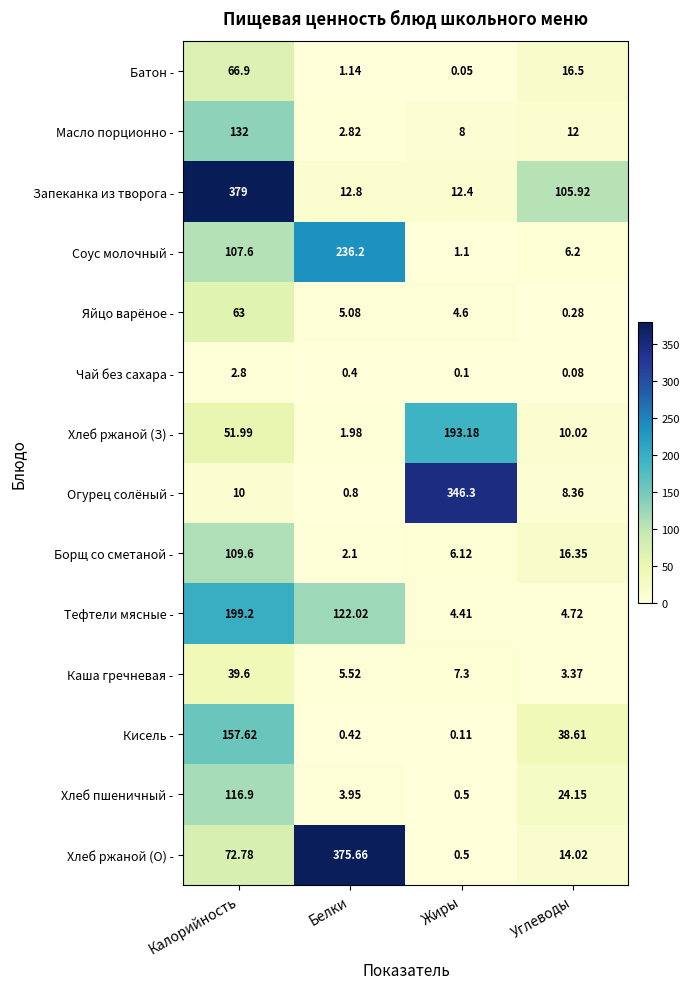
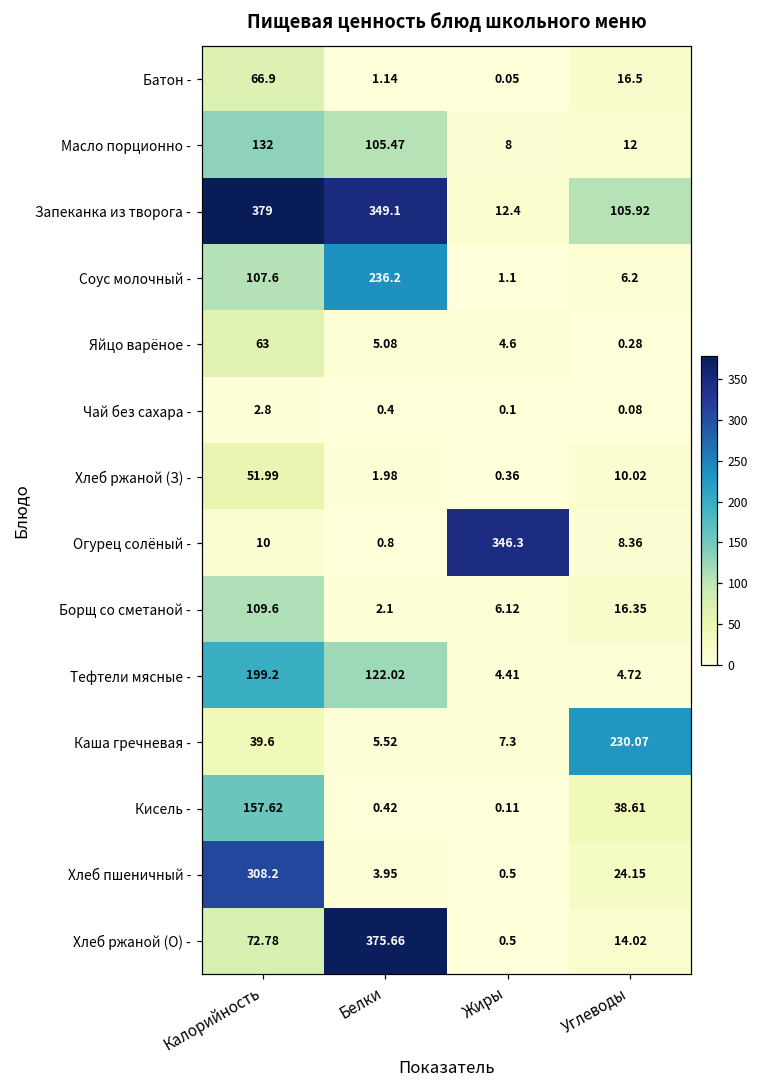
Масло порционно -, Белки: 2.82 -> 105.47
Запеканка из творога -, Белки: 12.8 -> 349.1
Хлеб ржаной (З) -, Жиры: 193.18 -> 0.36
Каша гречневая -, Углеводы: 3.37 -> 230.07
Хлеб пшеничный -, Калорийность: 116.9 -> 308.2
